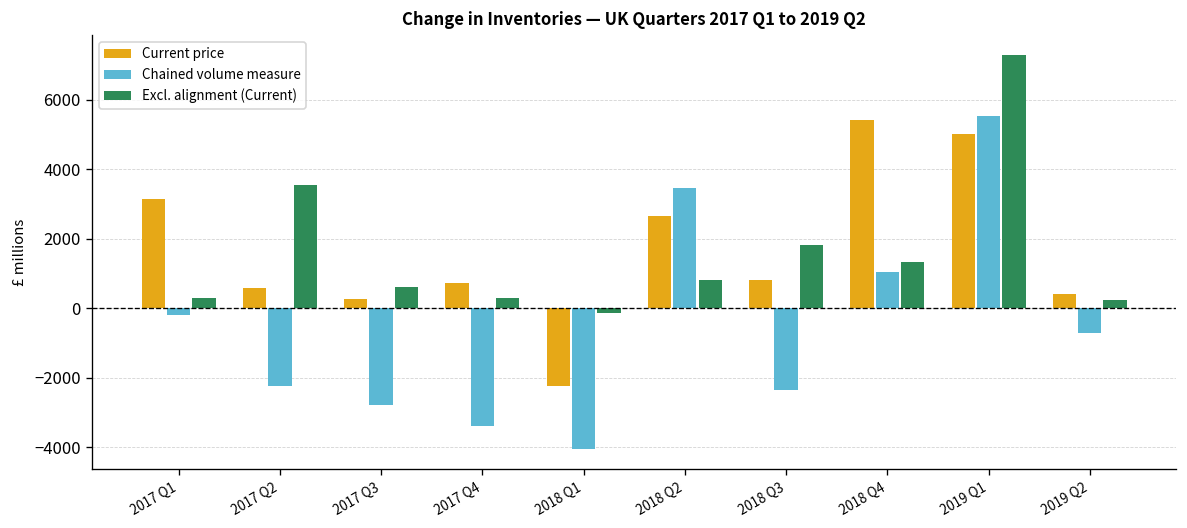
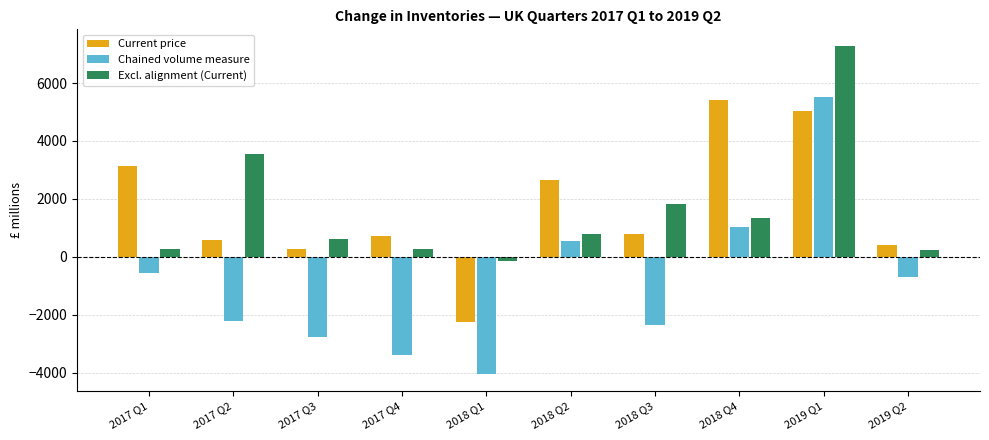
Chained volume measure, 2017 Q1: -200 -> -600
Chained volume measure, 2018 Q2: 3500 -> 500
